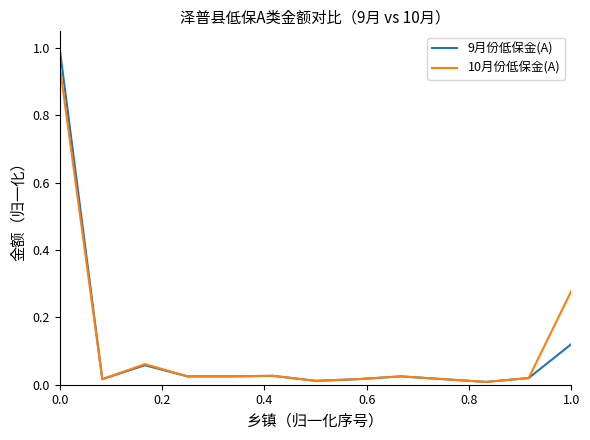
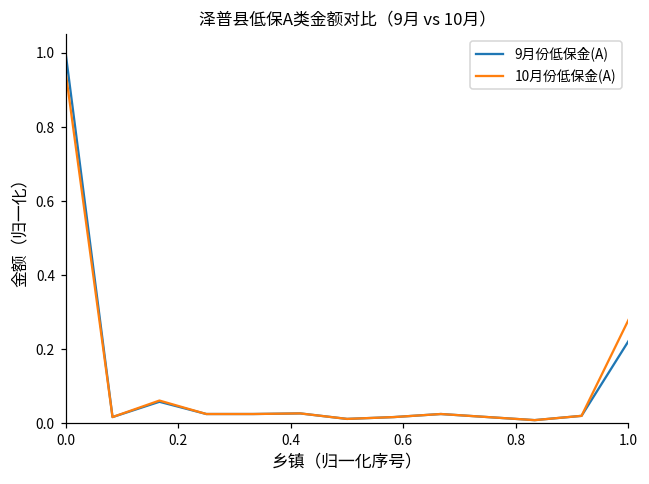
9月份低保金(A), 1.0: 0.12 -> 0.22
